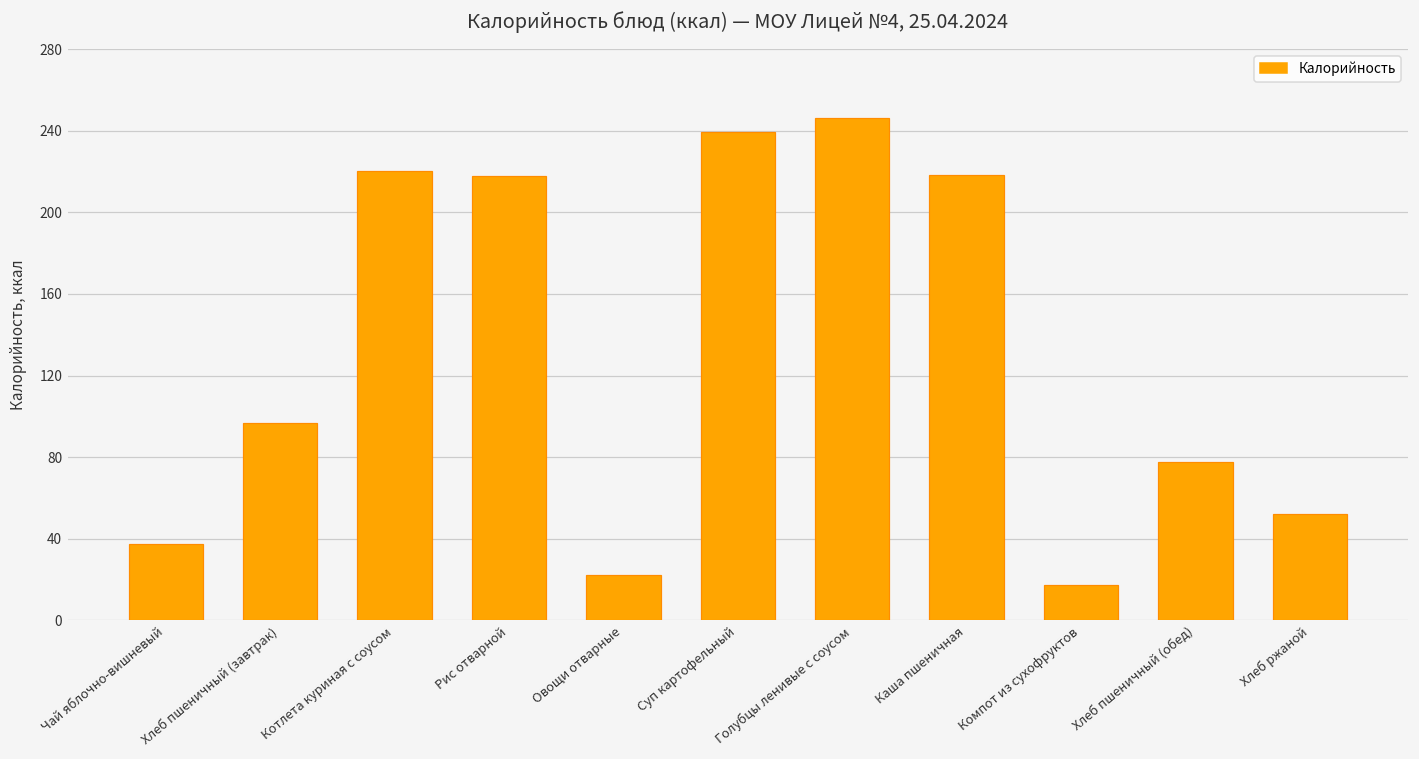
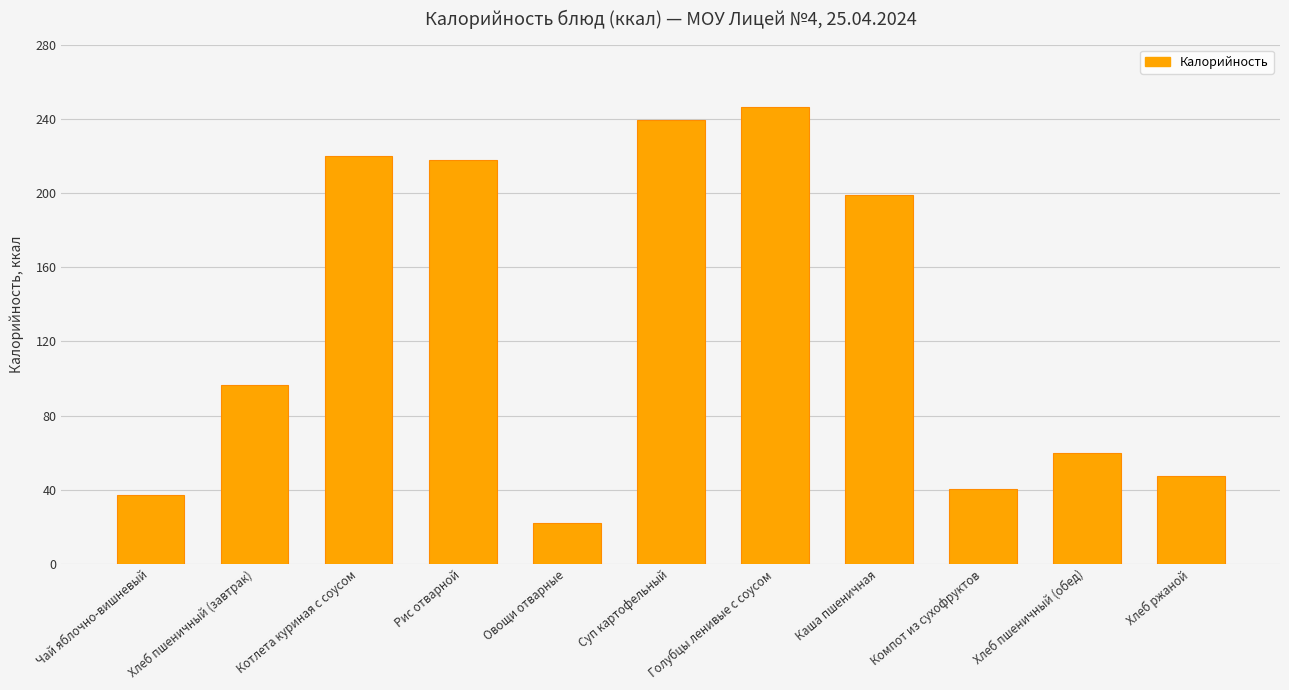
Каша пшеничная: 219 -> 199
Компот из сухофруктов: 17 -> 40
Хлеб пшеничный (обед): 78 -> 60
Хлеб ржаной: 52 -> 47
